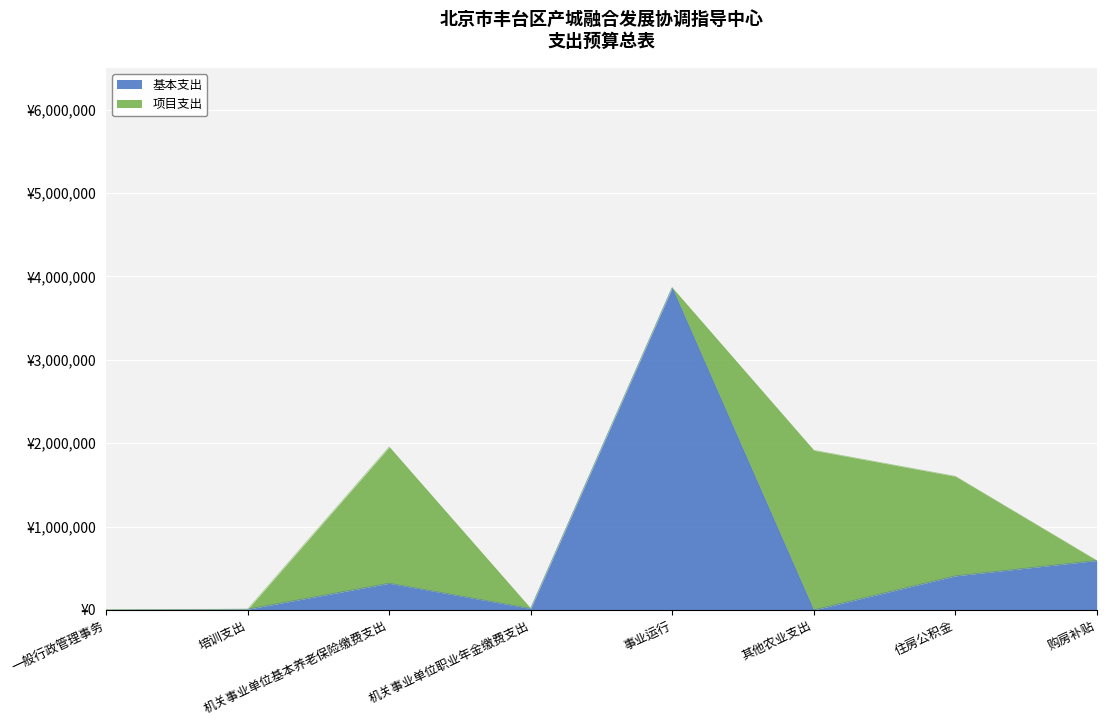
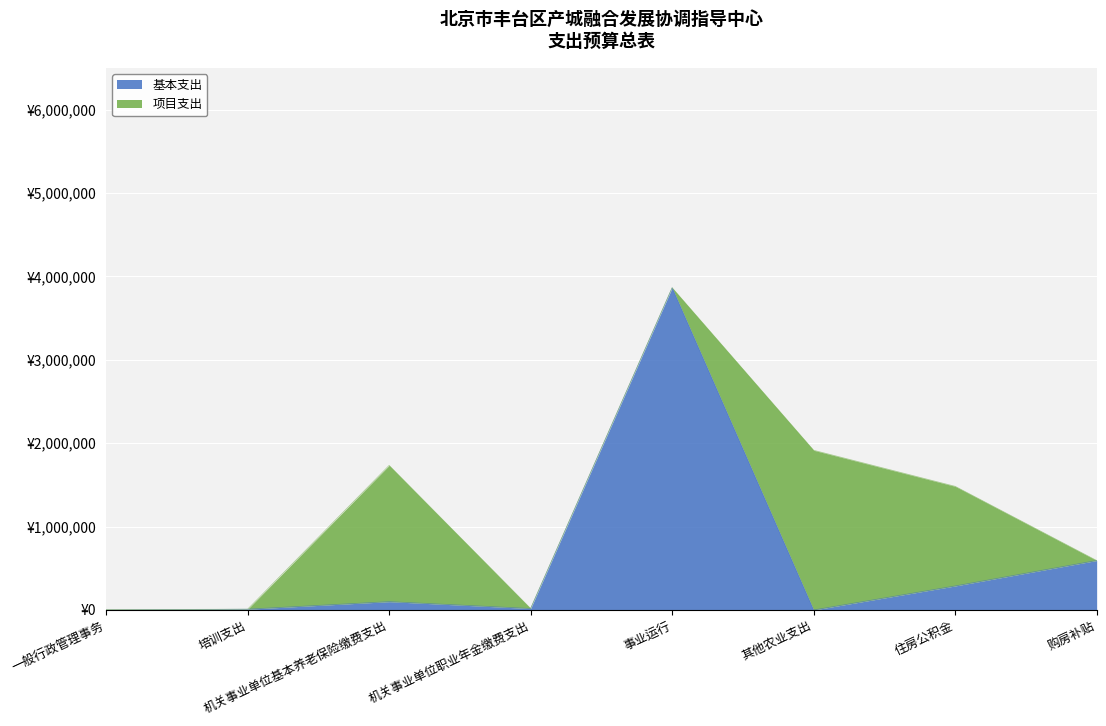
基本支出, 机关事业单位基本养老保险缴费支出: ¥300,000 -> ¥100,000
基本支出, 住房公积金: ¥400,000 -> ¥300,000
